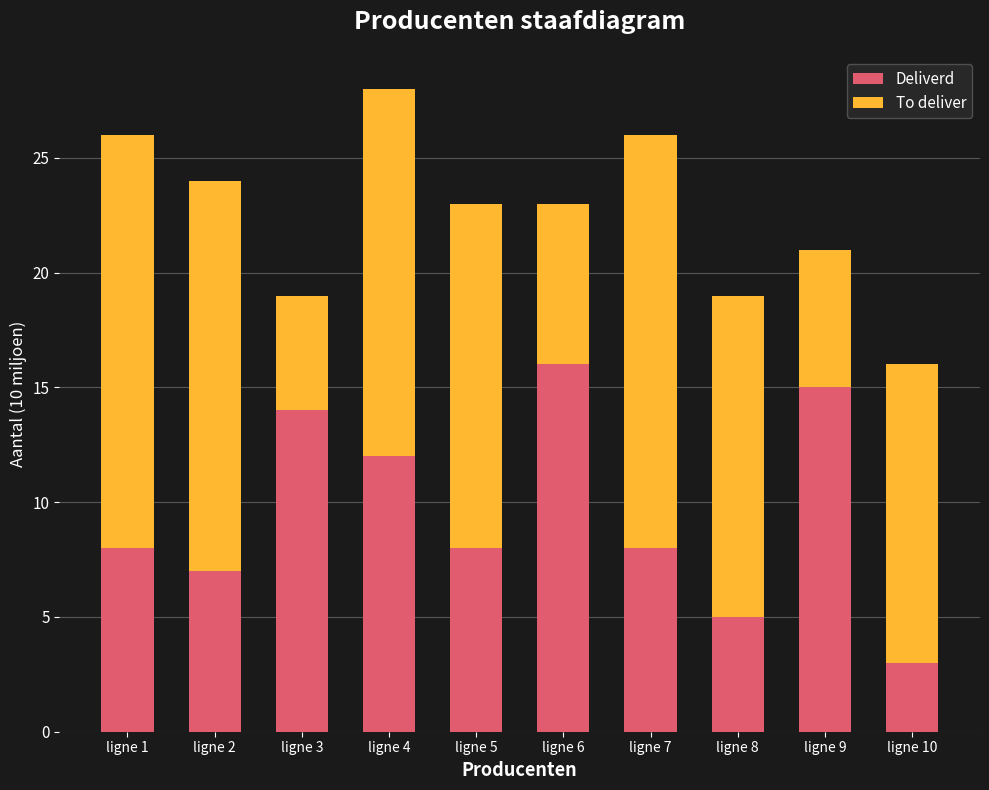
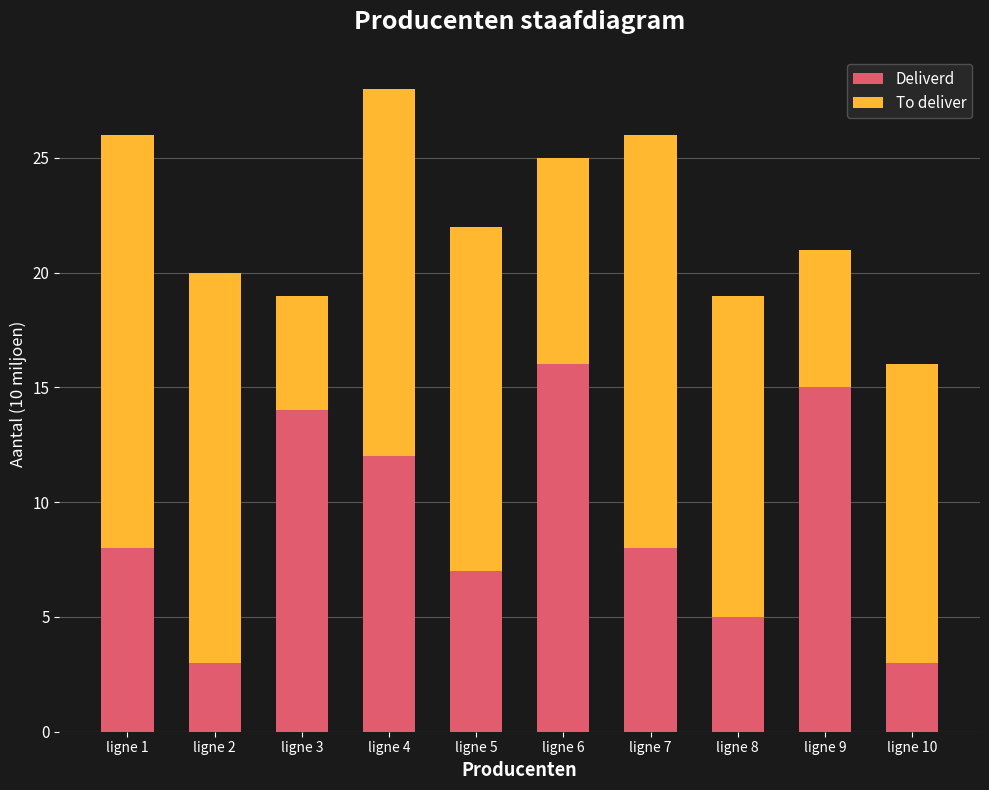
Deliverd, ligne 2: 7 -> 3
Deliverd, ligne 5: 8 -> 7
To deliver, ligne 6: 7 -> 9
